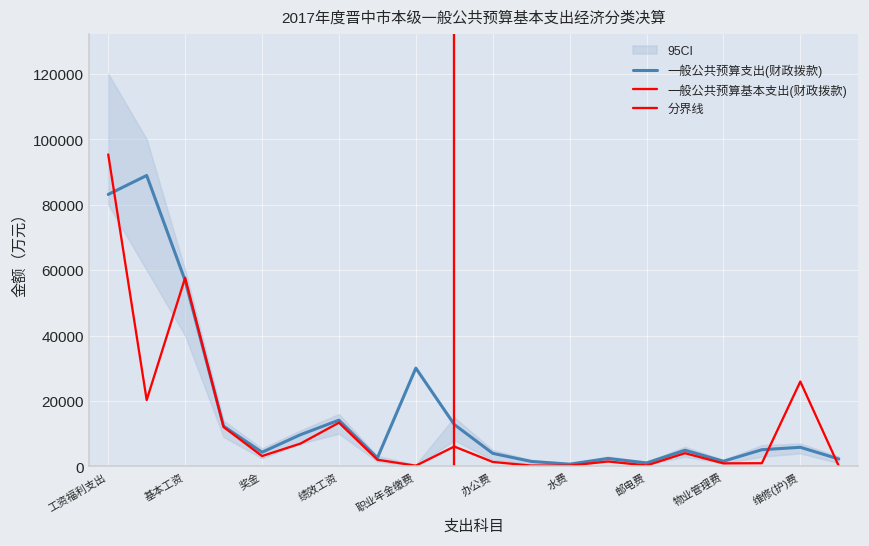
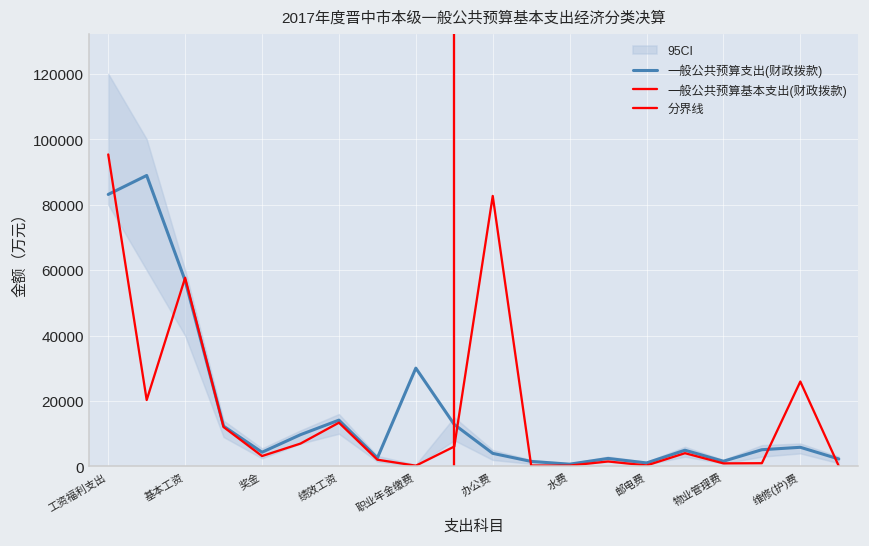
一般公共预算基本支出(财政拨款), 办公费: 1000 -> 83000
